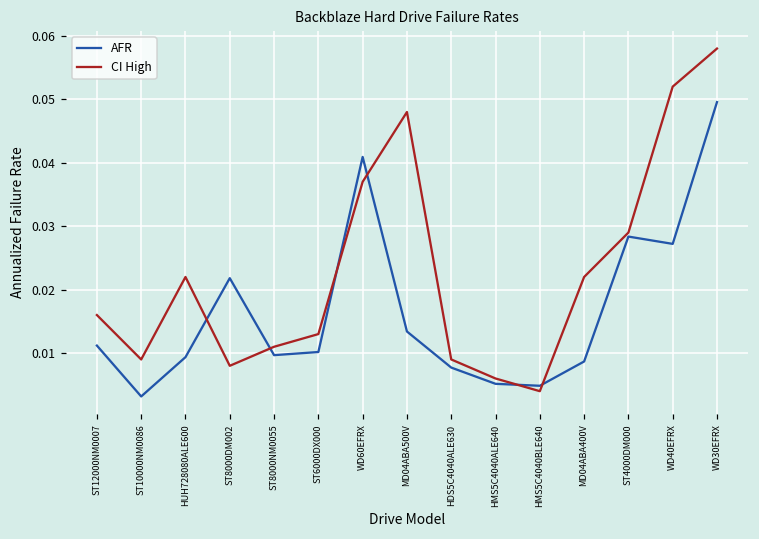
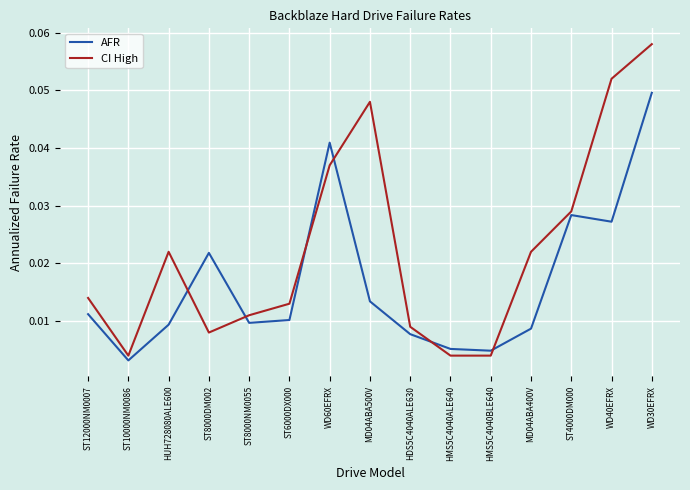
CI High, ST12000NM0007: 0.016 -> 0.014
CI High, ST10000NM0086: 0.009 -> 0.004
CI High, HMS5C4040ALE640: 0.006 -> 0.004
